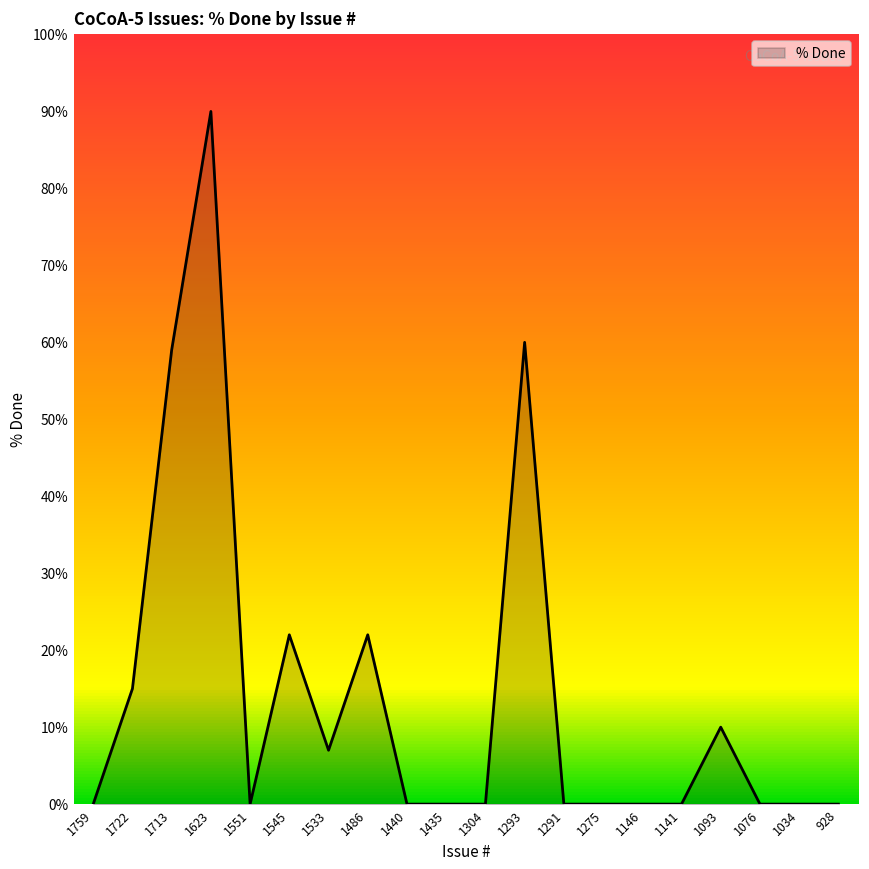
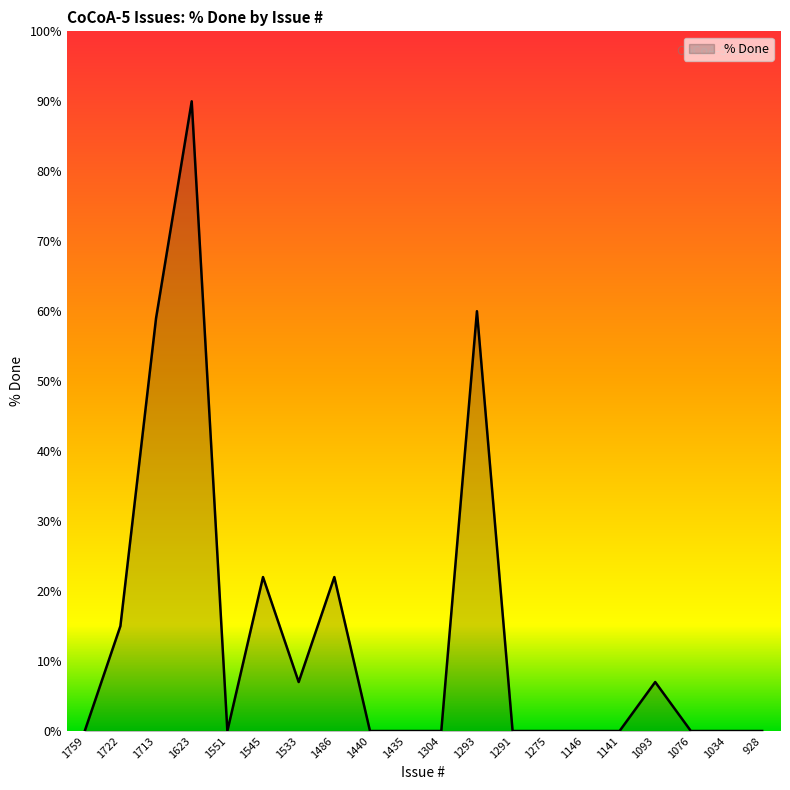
1093: 10% -> 7%
